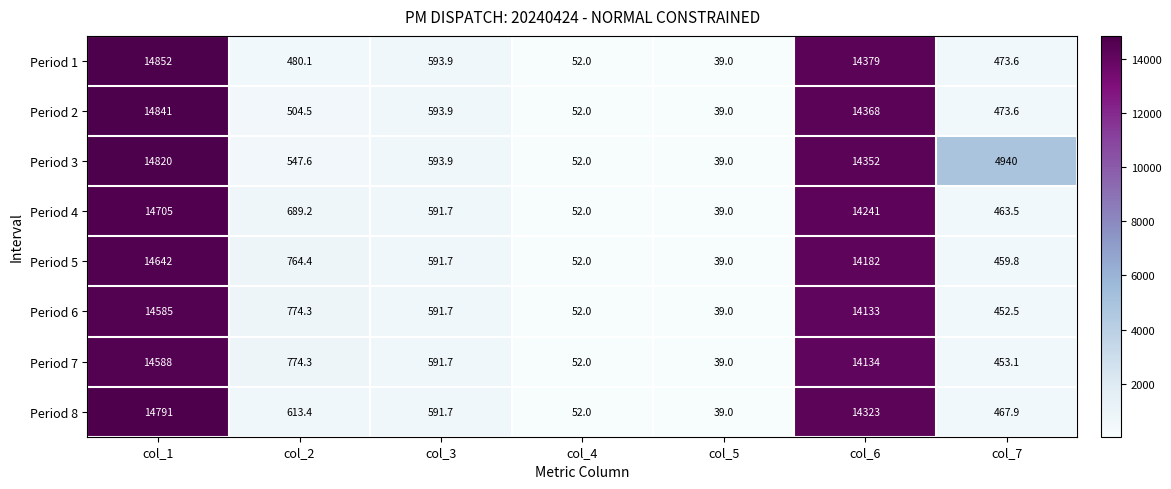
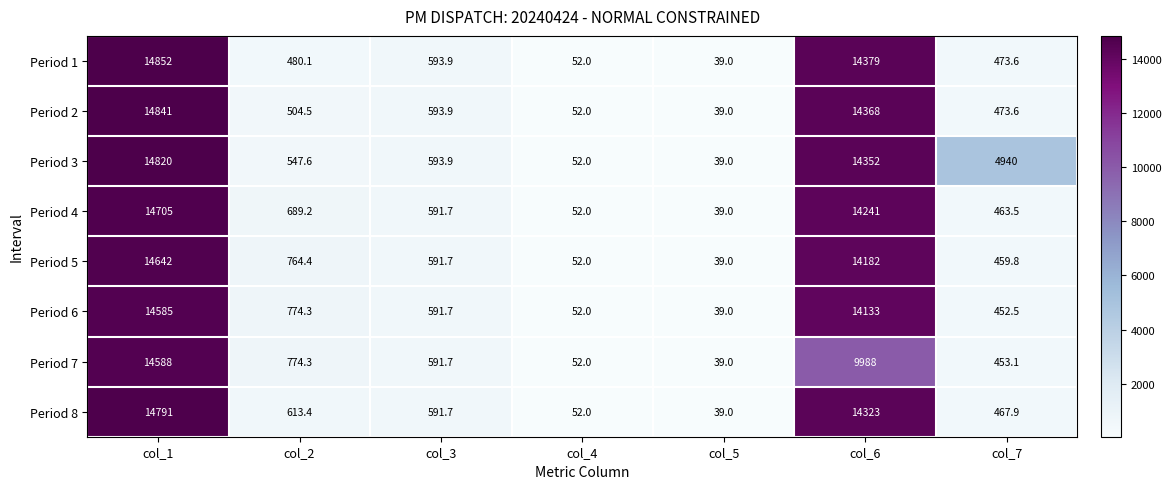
Period 7, col_6: 14134 -> 9988
